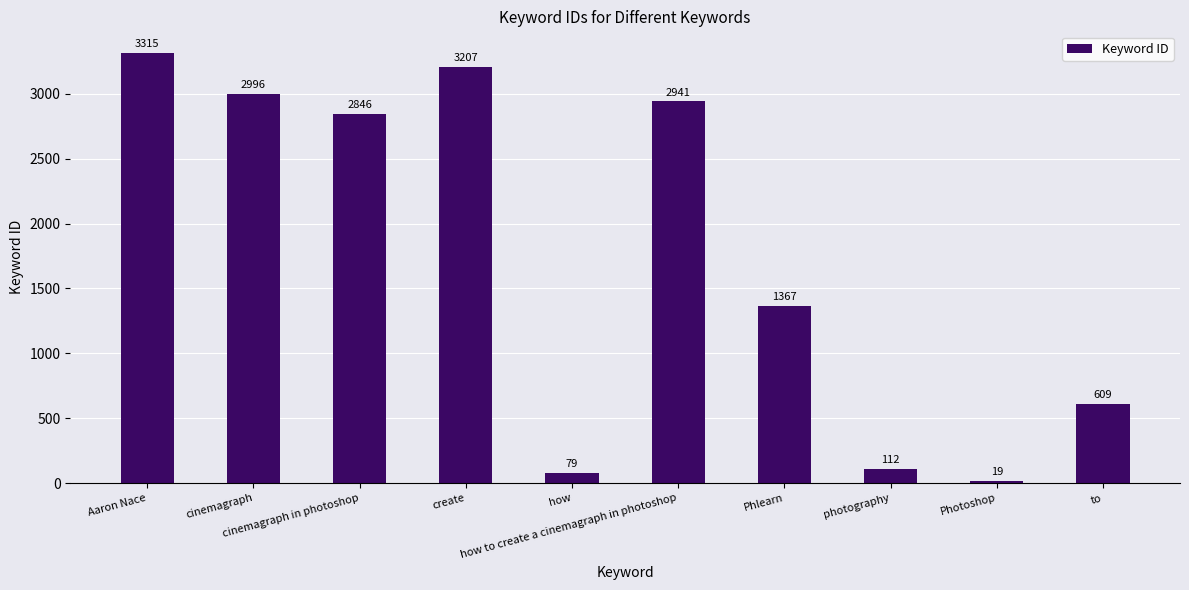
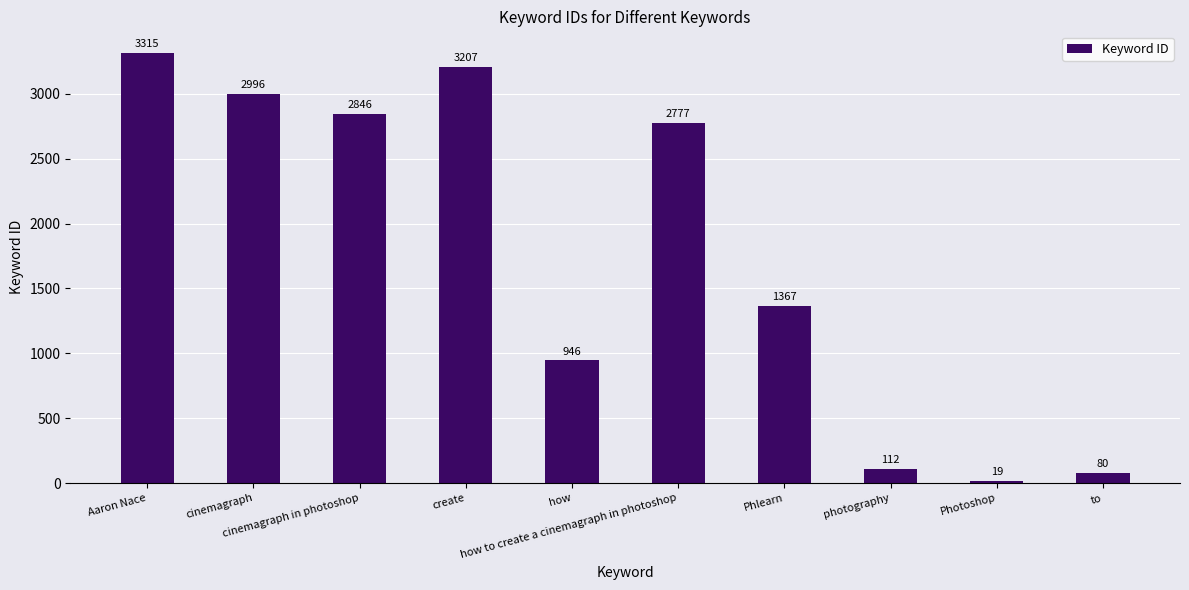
how: 79 -> 946
how to create a cinemagraph in photoshop: 2941 -> 2777
to: 609 -> 80
